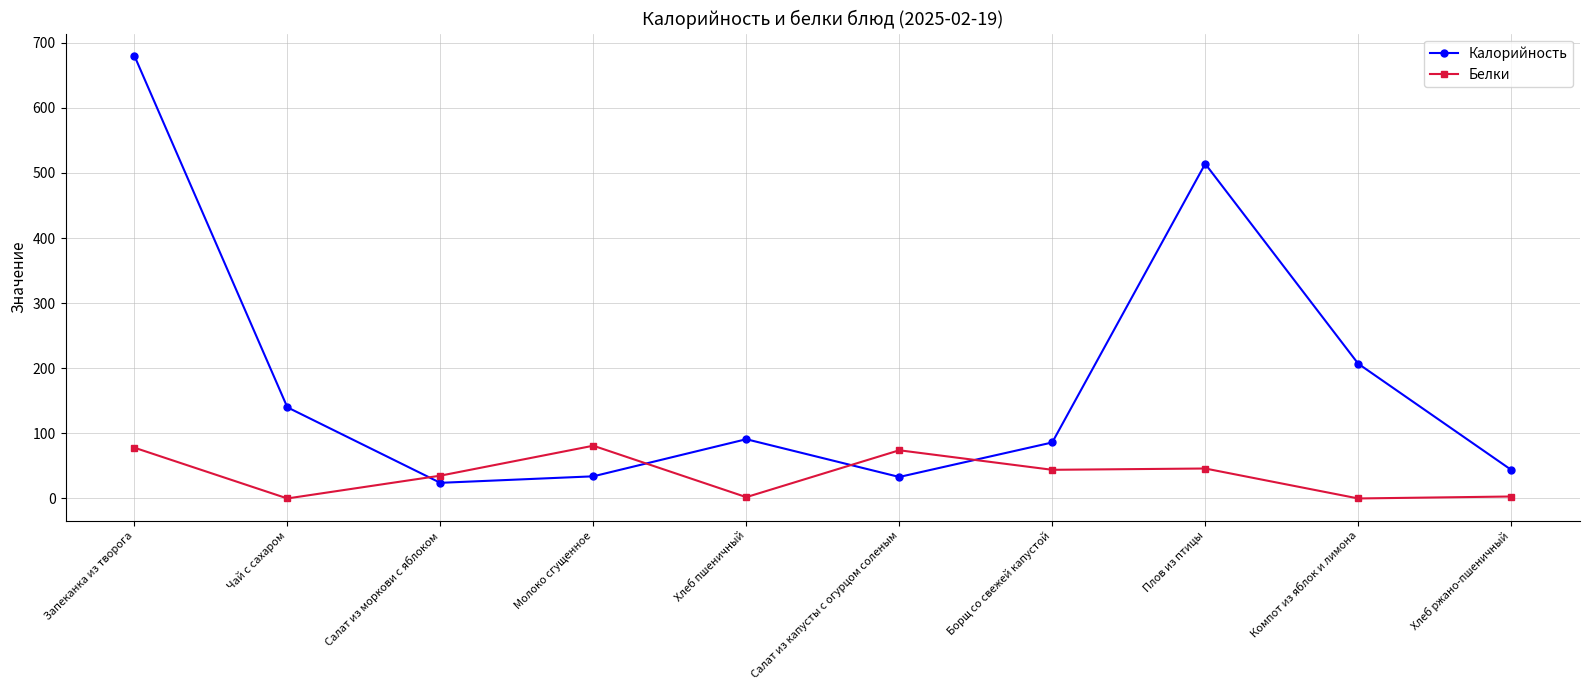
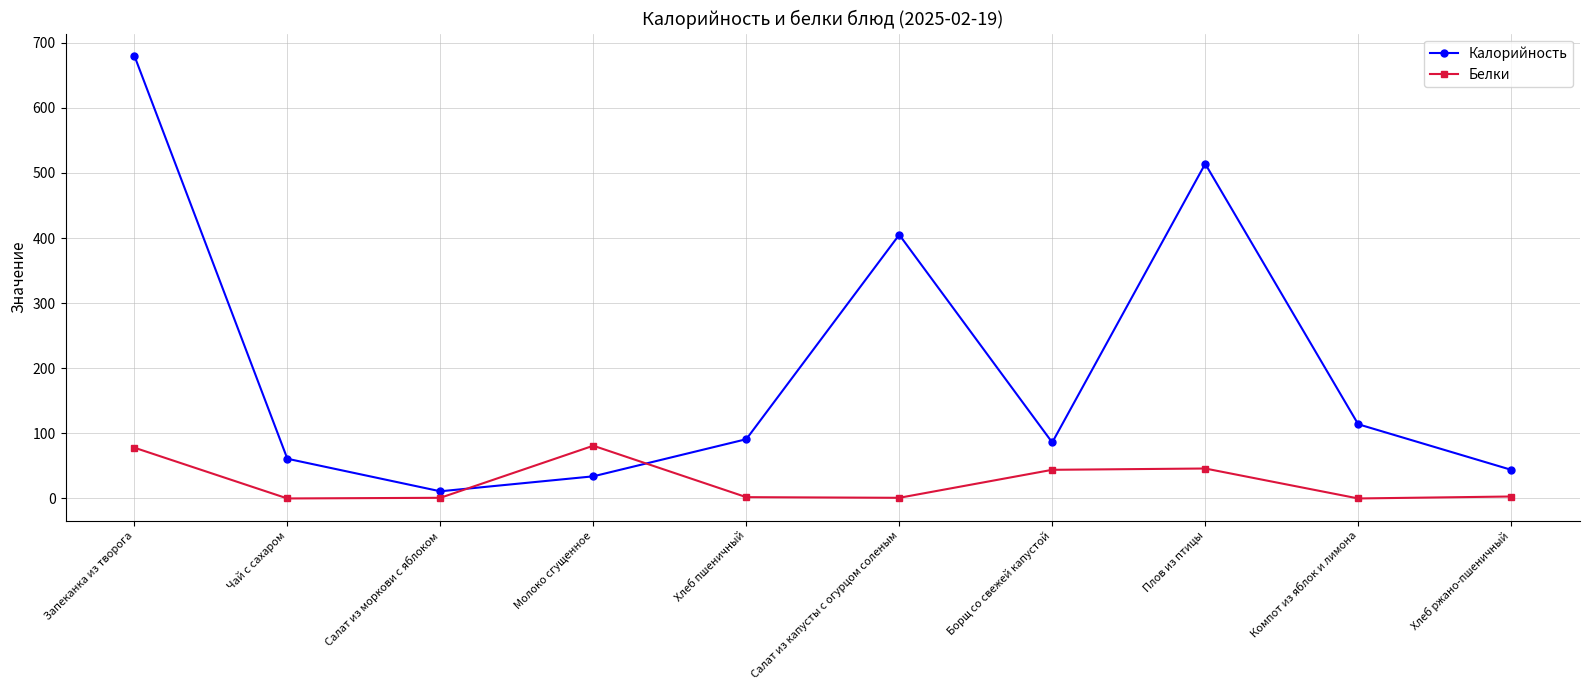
Калорийность, Чай с сахаром: 140 -> 60
Калорийность, Салат из моркови с яблоком: 20 -> 10
Белки, Салат из моркови с яблоком: 40 -> 0
Калорийность, Салат из капусты с огурцом соленым: 30 -> 410
Белки, Салат из капусты с огурцом соленым: 70 -> 0
Калорийность, Компот из яблок и лимона: 210 -> 110
